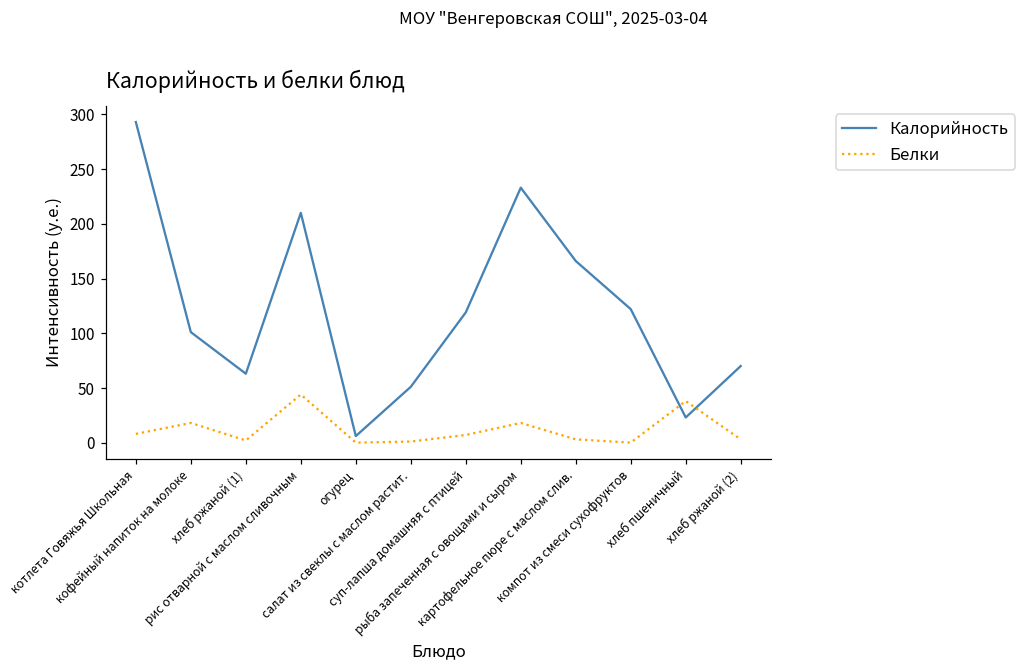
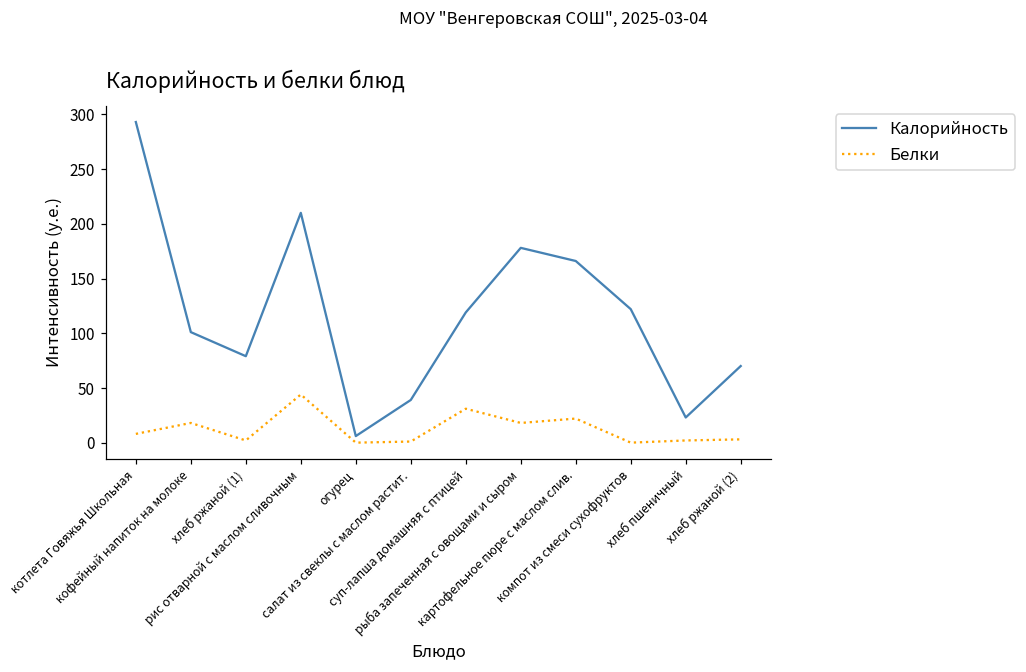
Калорийность, хлеб ржаной (1): 60 -> 80
Калорийность, салат из свеклы с маслом растит.: 50 -> 40
Белки, суп-лапша домашняя с птицей: 10 -> 30
Калорийность, рыба запеченная с овощами и сыром: 230 -> 180
Белки, картофельное пюре с маслом слив.: 0 -> 20
Белки, хлеб пшеничный: 40 -> 0
